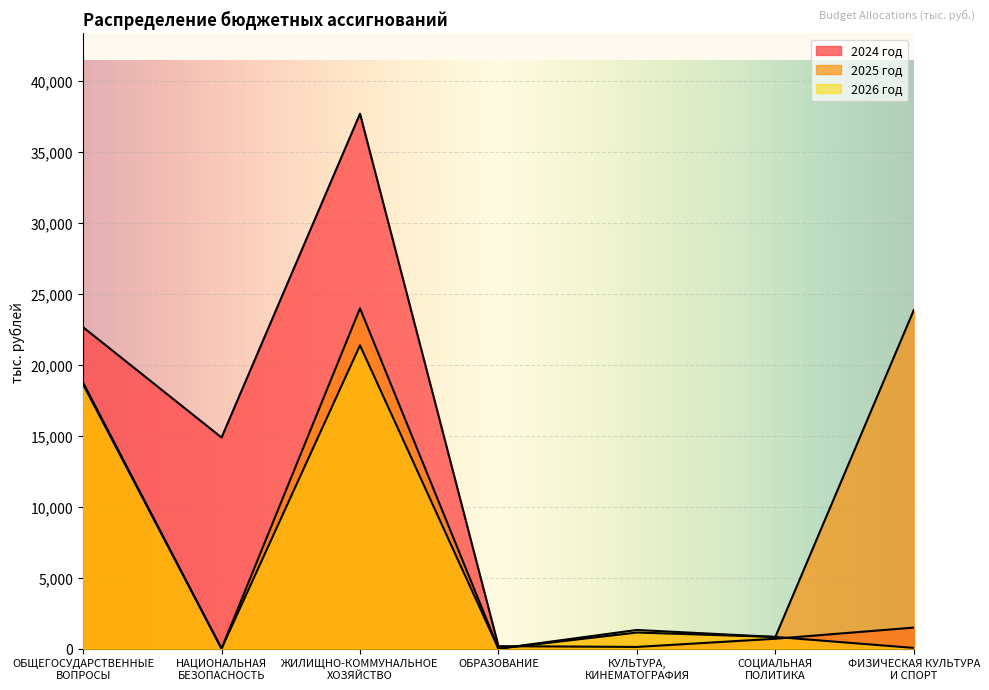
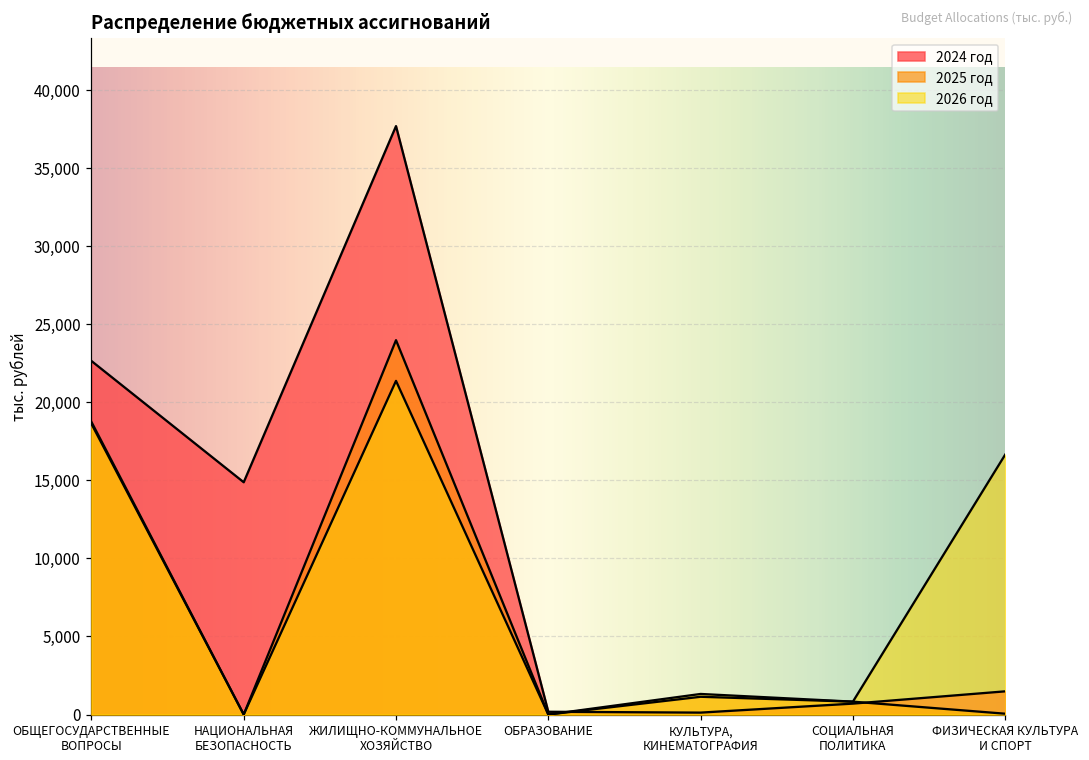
2025 год, ФИЗИЧЕСКАЯ КУЛЬТУРА И СПОРТ: 23,900 -> 100
2026 год, ФИЗИЧЕСКАЯ КУЛЬТУРА И СПОРТ: 100 -> 16,700
